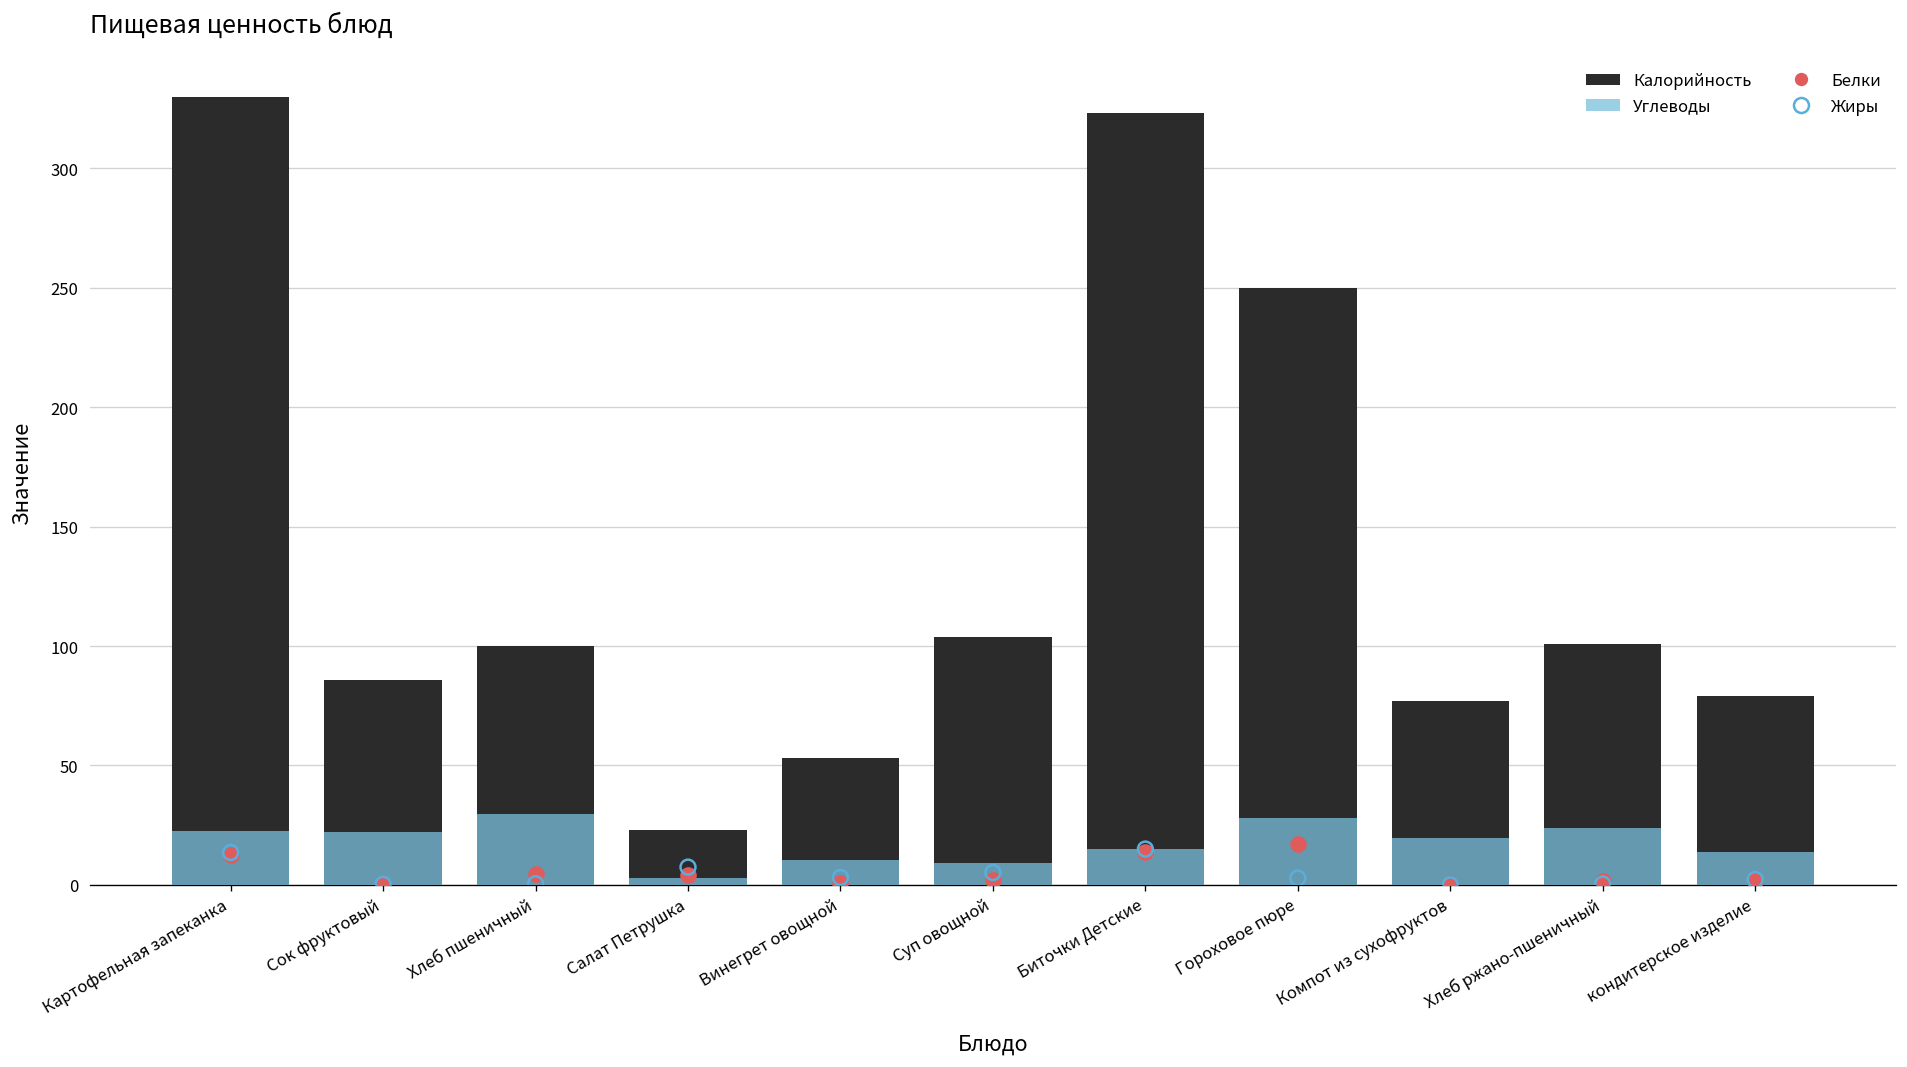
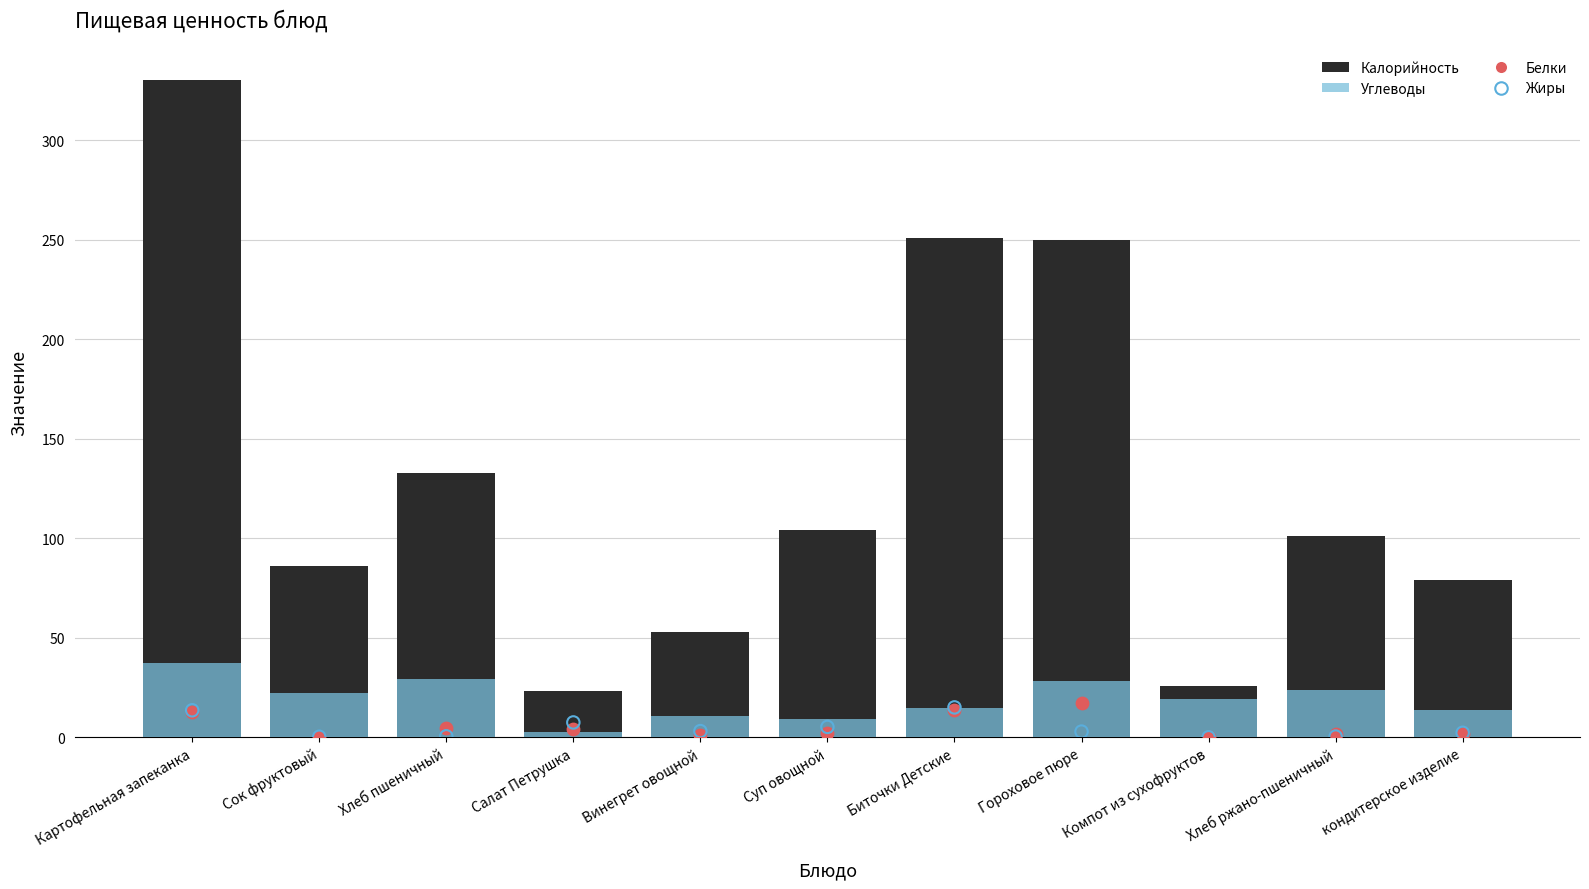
Углеводы, Картофельная запеканка: 23 -> 37
Калорийность, Хлеб пшеничный: 100 -> 133
Калорийность, Биточки Детские: 323 -> 251
Калорийность, Компот из сухофруктов: 77 -> 26
